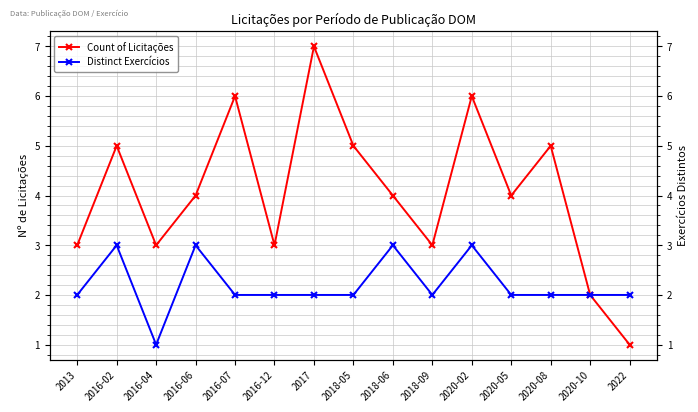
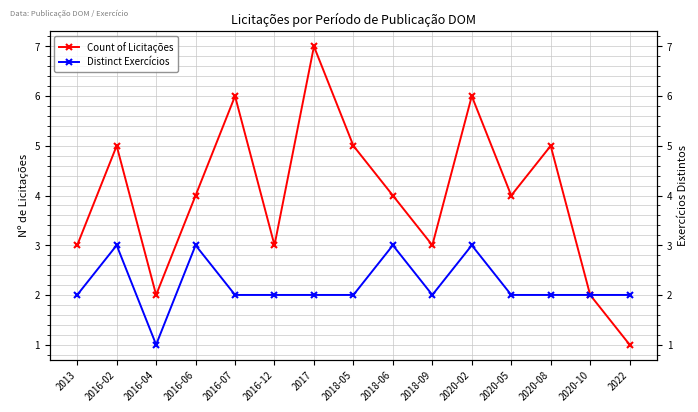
Count of Licitações, 2016-04: 3 -> 2
